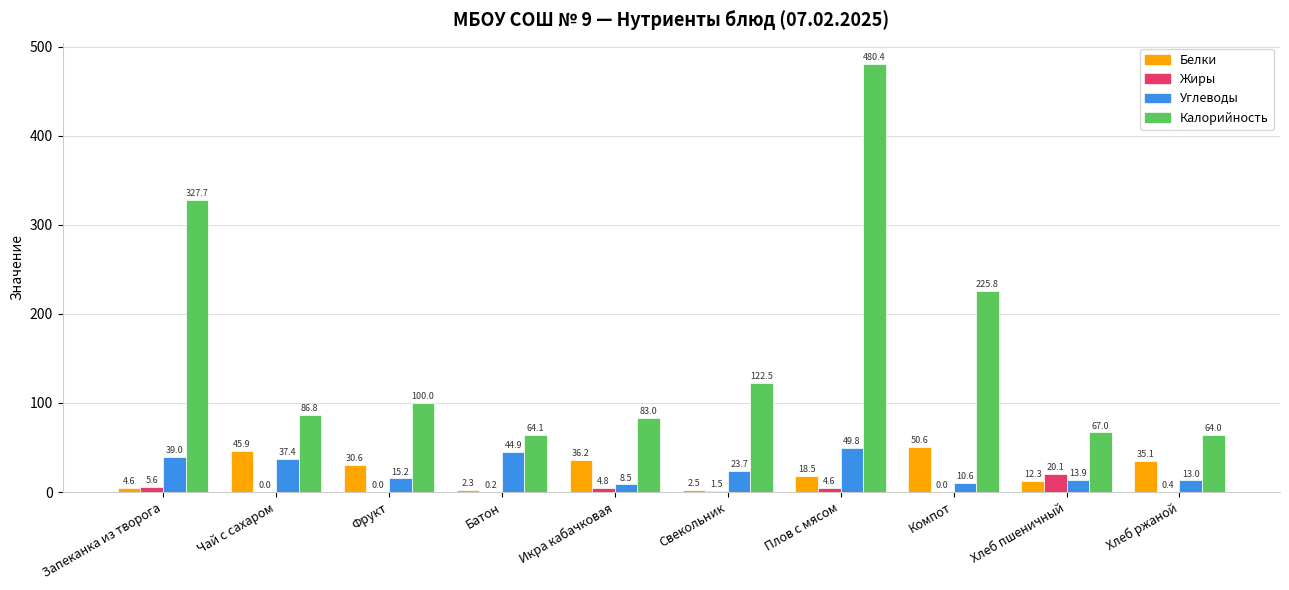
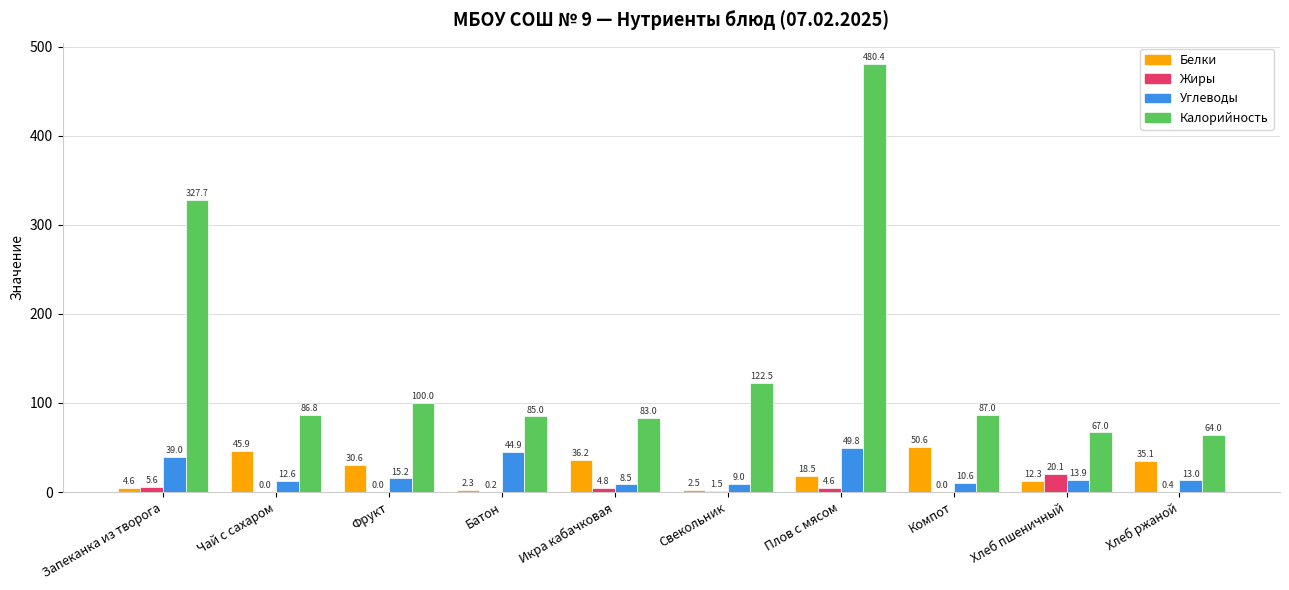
Углеводы, Чай с сахаром: 37.4 -> 12.6
Калорийность, Батон: 64.1 -> 85.0
Углеводы, Свекольник: 23.7 -> 9.0
Калорийность, Компот: 225.8 -> 87.0
